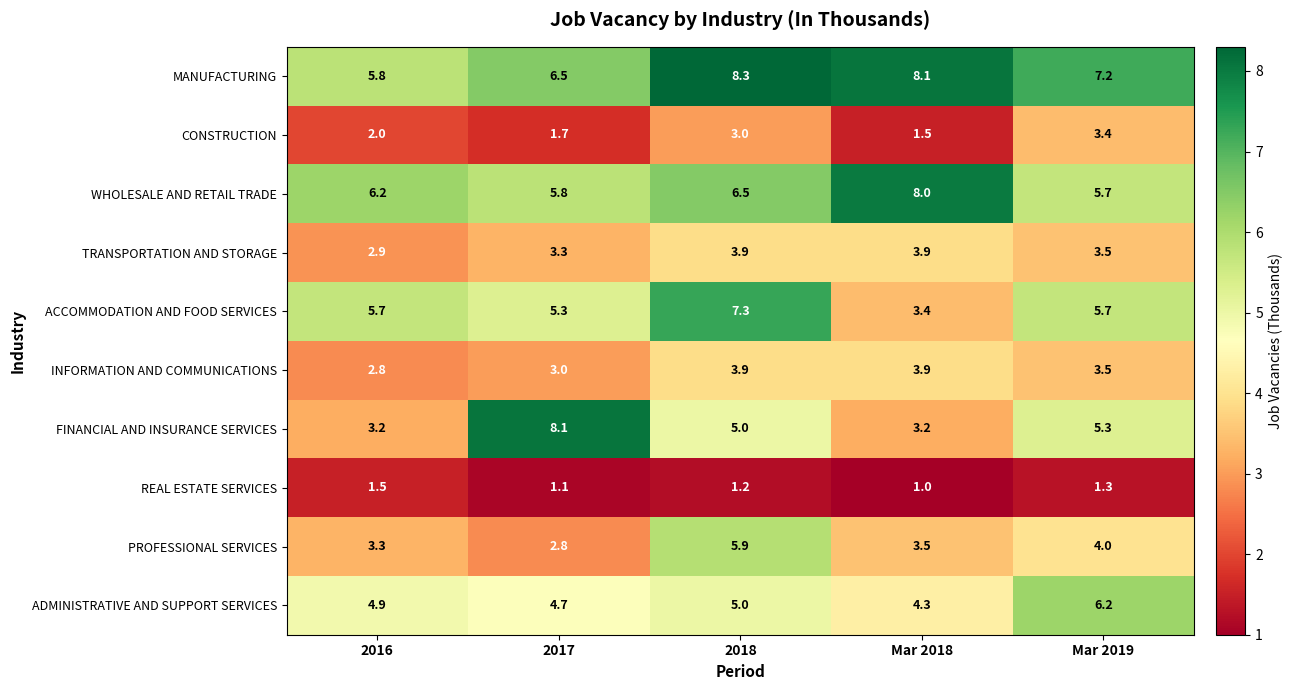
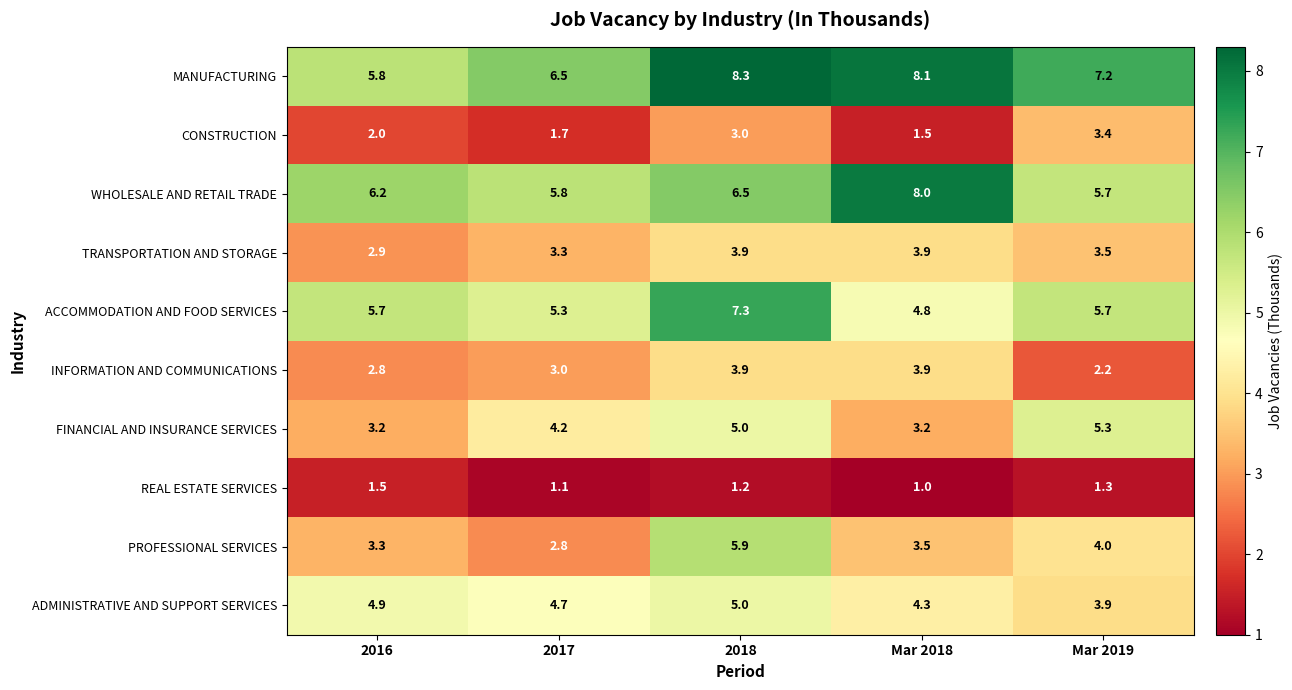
ACCOMMODATION AND FOOD SERVICES, Mar 2018: 3.4 -> 4.8
INFORMATION AND COMMUNICATIONS, Mar 2019: 3.5 -> 2.2
FINANCIAL AND INSURANCE SERVICES, 2017: 8.1 -> 4.2
ADMINISTRATIVE AND SUPPORT SERVICES, Mar 2019: 6.2 -> 3.9
